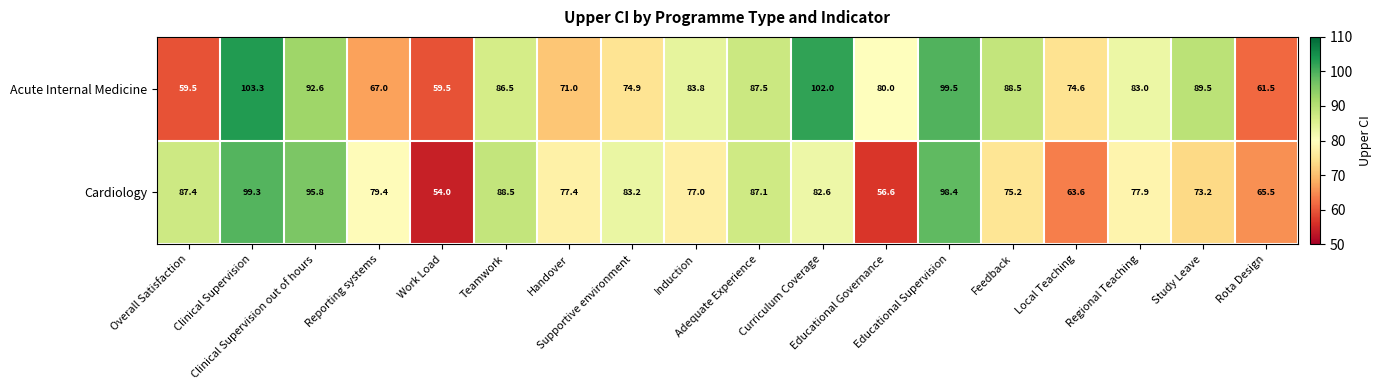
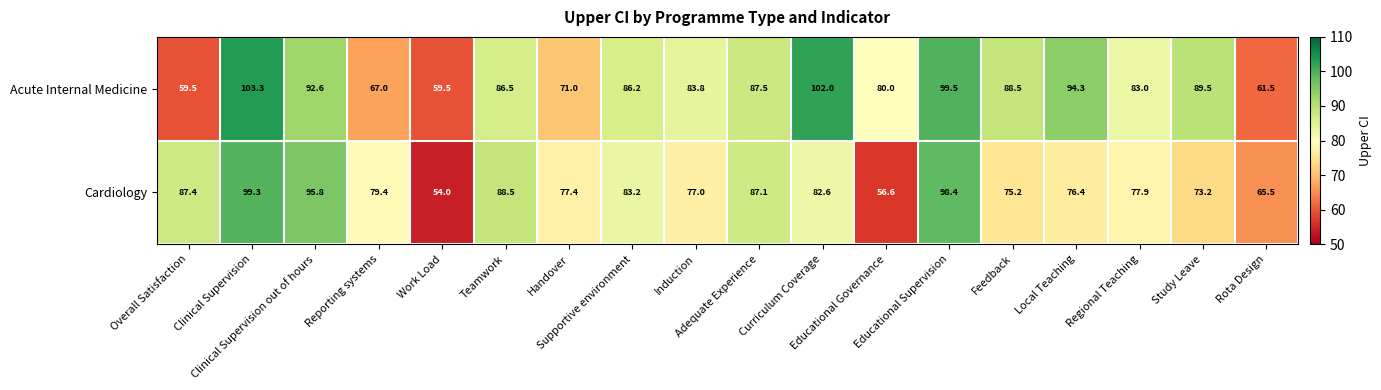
Acute Internal Medicine, Supportive environment: 74.9 -> 86.2
Acute Internal Medicine, Local Teaching: 74.6 -> 94.3
Cardiology, Local Teaching: 63.6 -> 76.4
